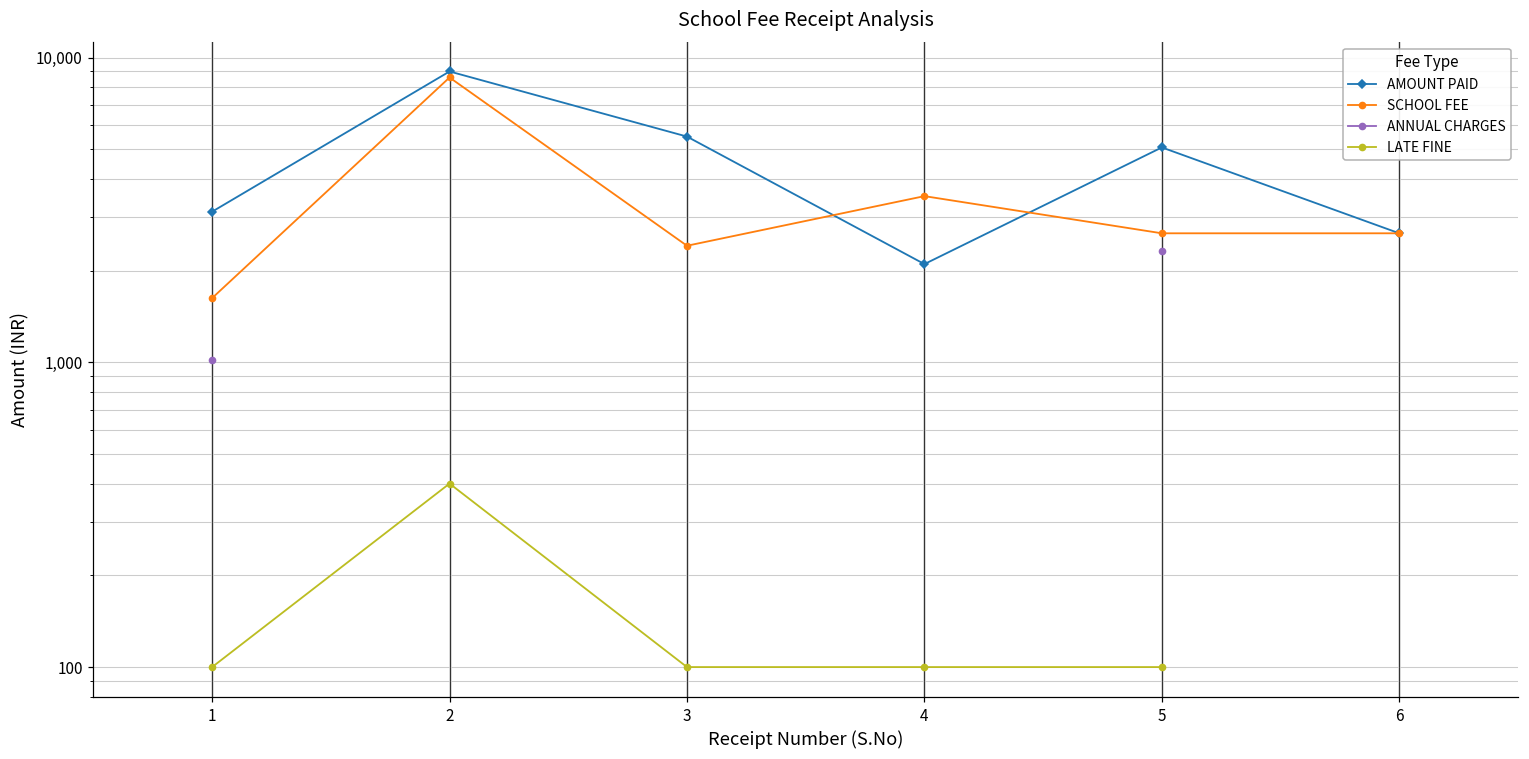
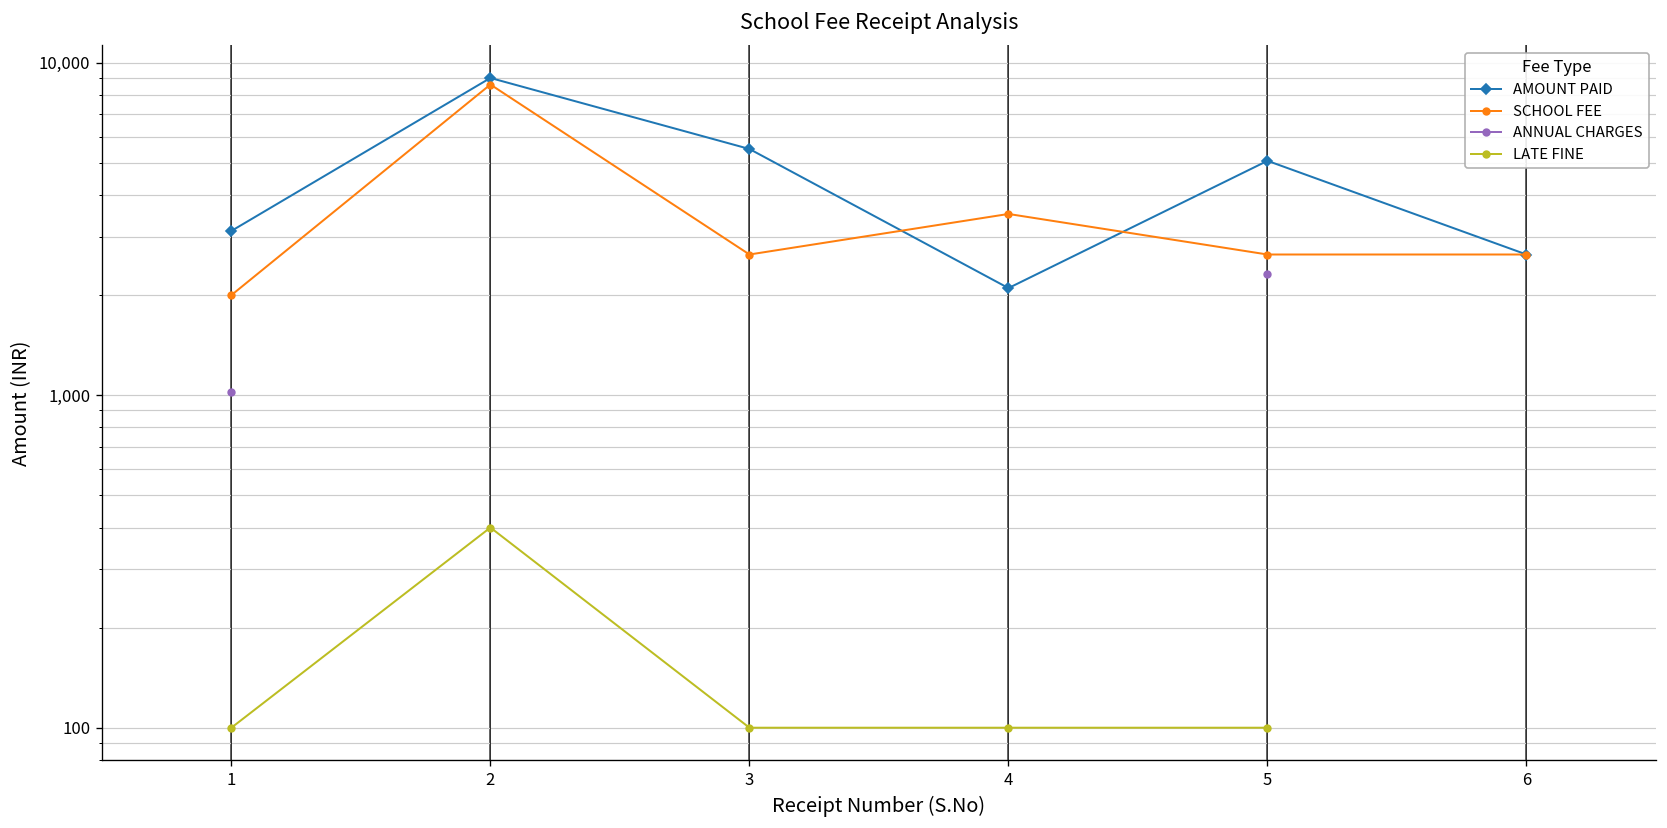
SCHOOL FEE, 1: 1,600 -> 2,000
SCHOOL FEE, 3: 2,400 -> 2,700
